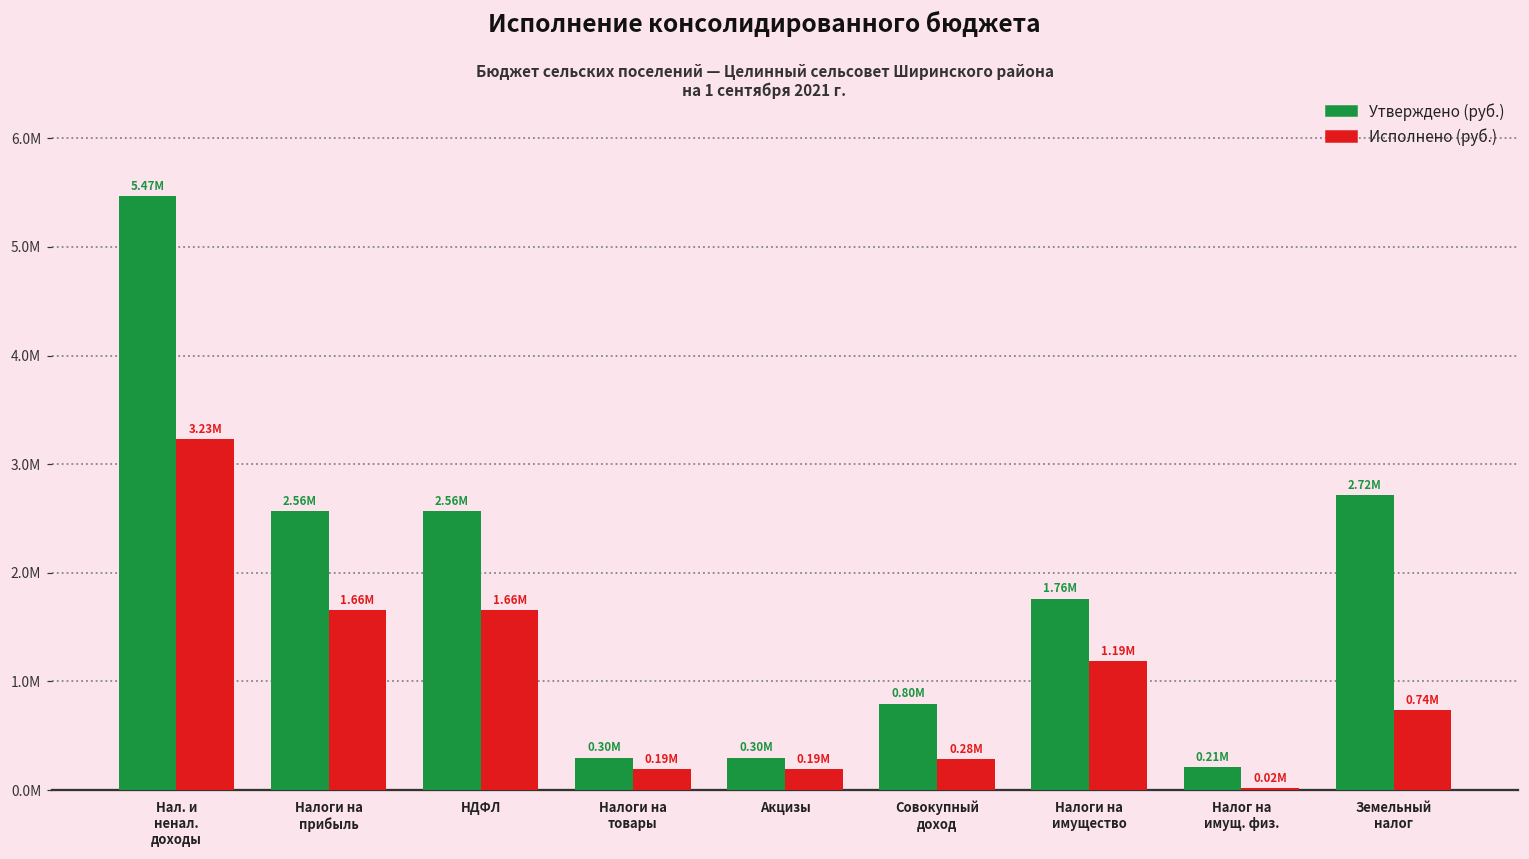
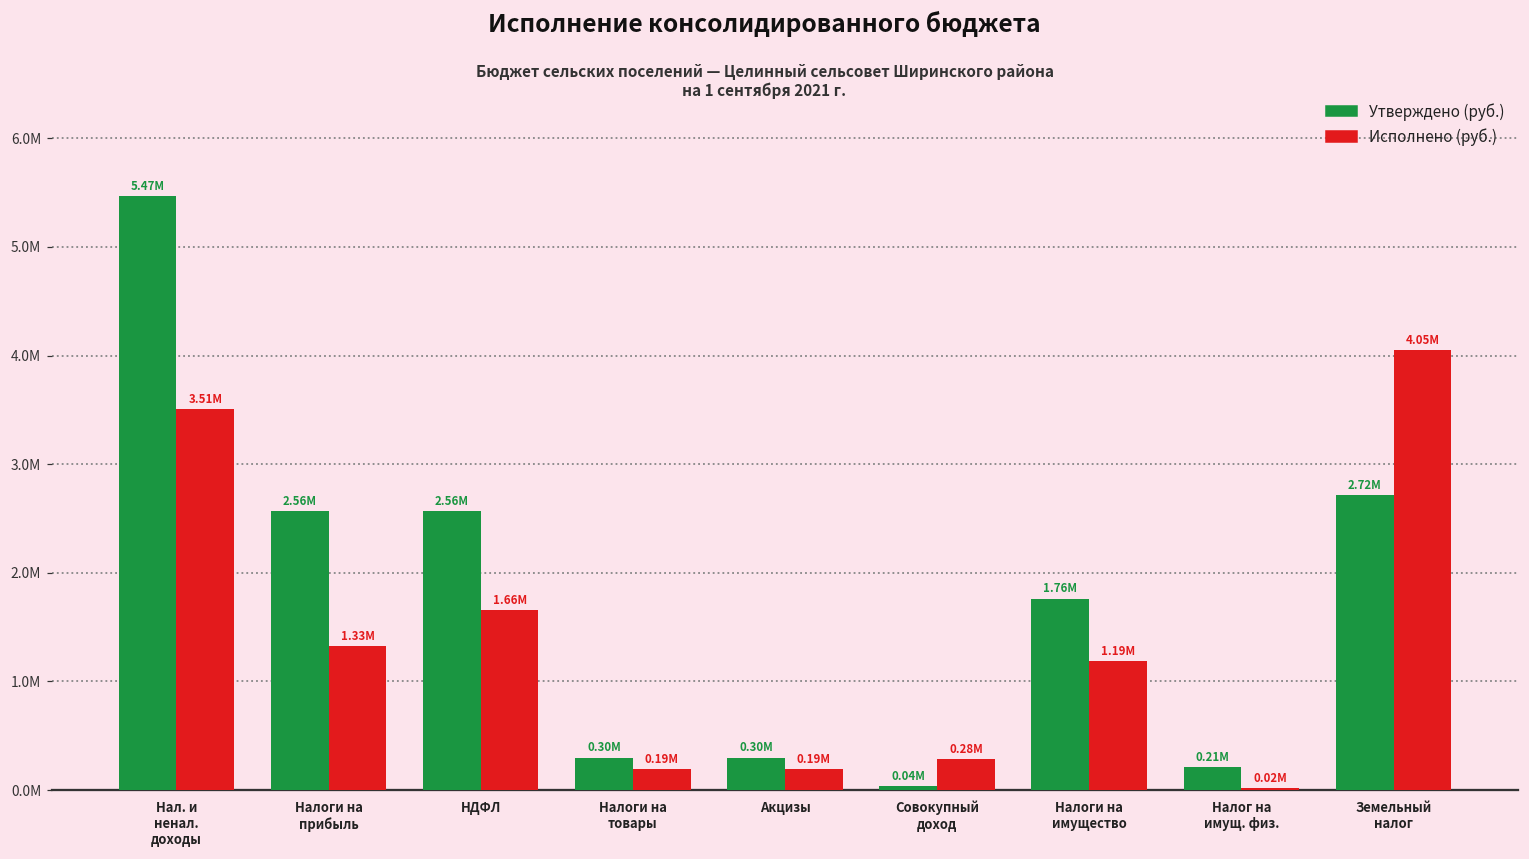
Исполнено (руб.), Нал. и ненал. доходы: 3.23M -> 3.51M
Исполнено (руб.), Налоги на прибыль: 1.66M -> 1.33M
Утверждено (руб.), Совокупный доход: 0.80M -> 0.04M
Исполнено (руб.), Земельный налог: 0.74M -> 4.05M
